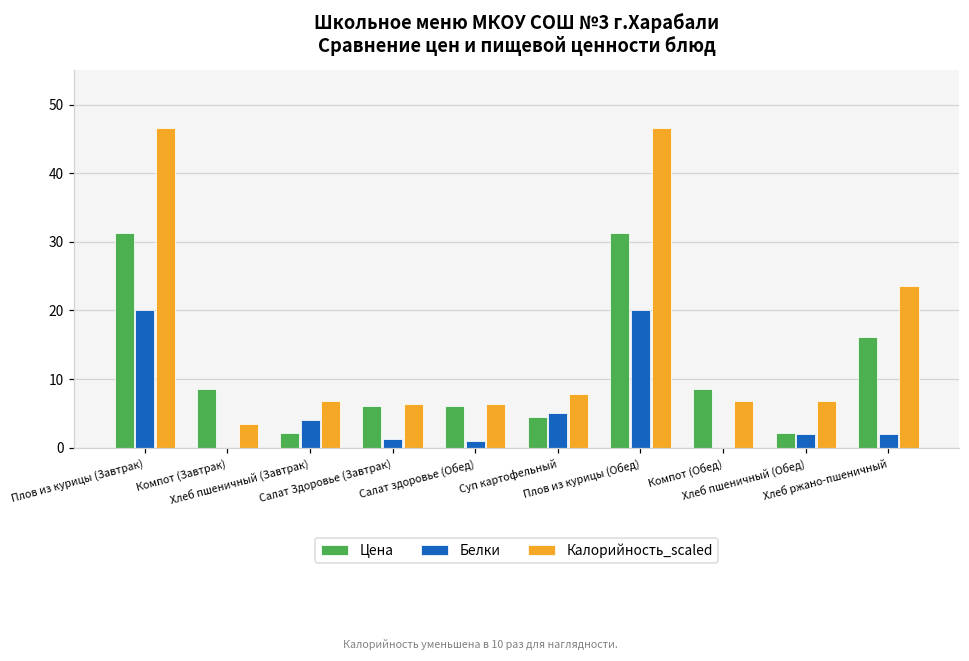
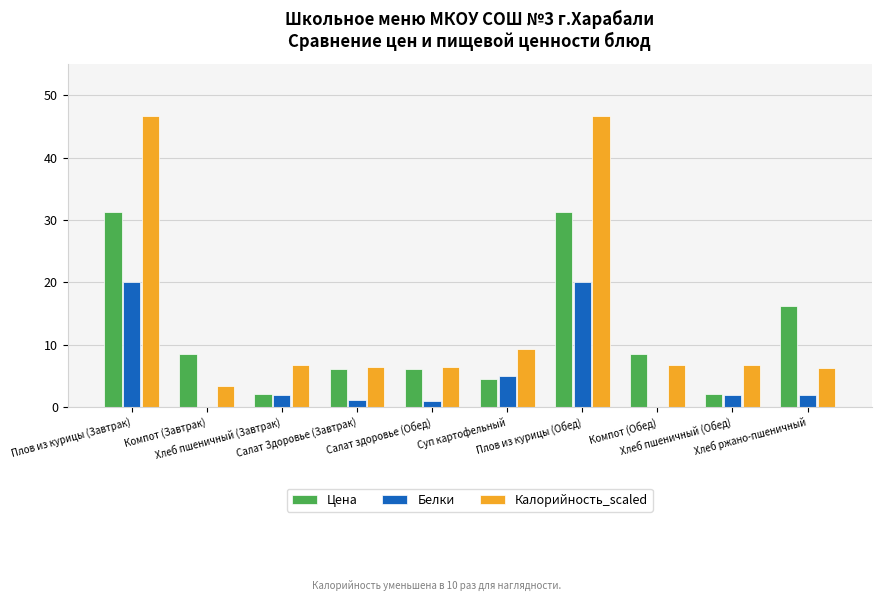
Белки, Хлеб пшеничный (Завтрак): 4 -> 2
Калорийность_scaled, Суп картофельный: 8 -> 9
Калорийность_scaled, Хлеб ржано-пшеничный: 24 -> 6
